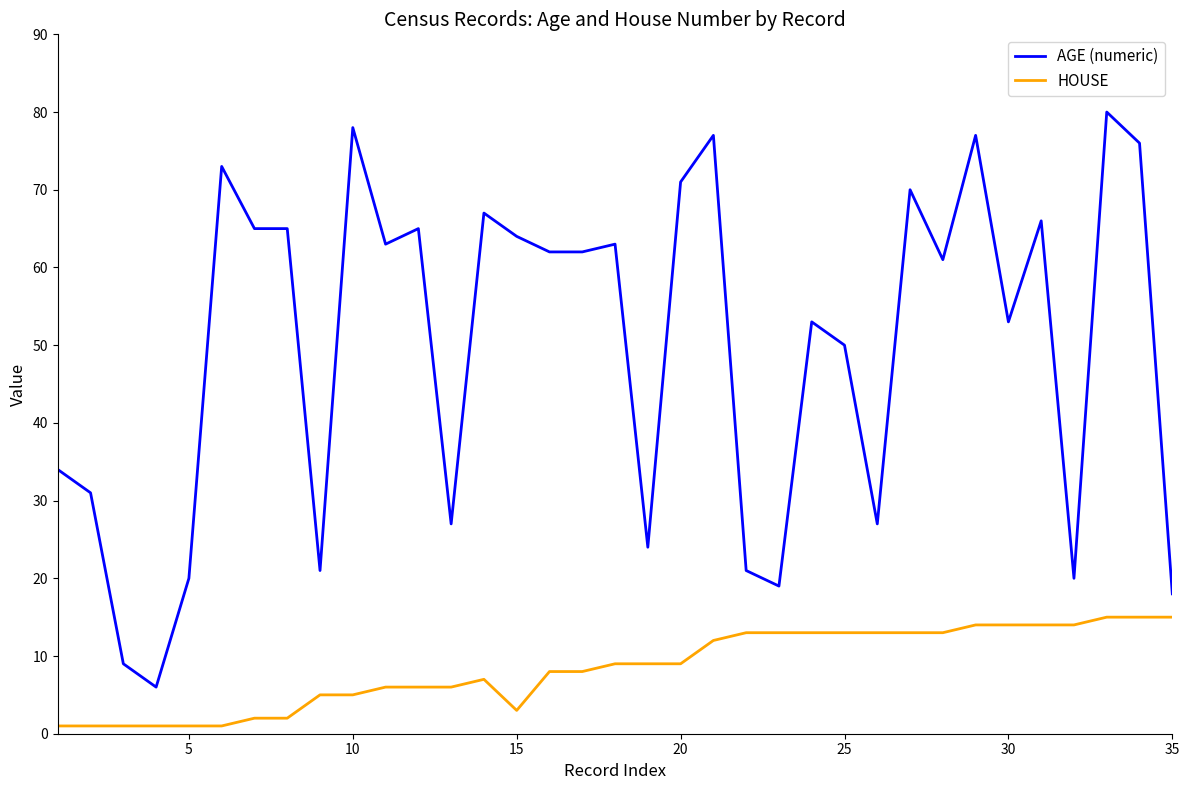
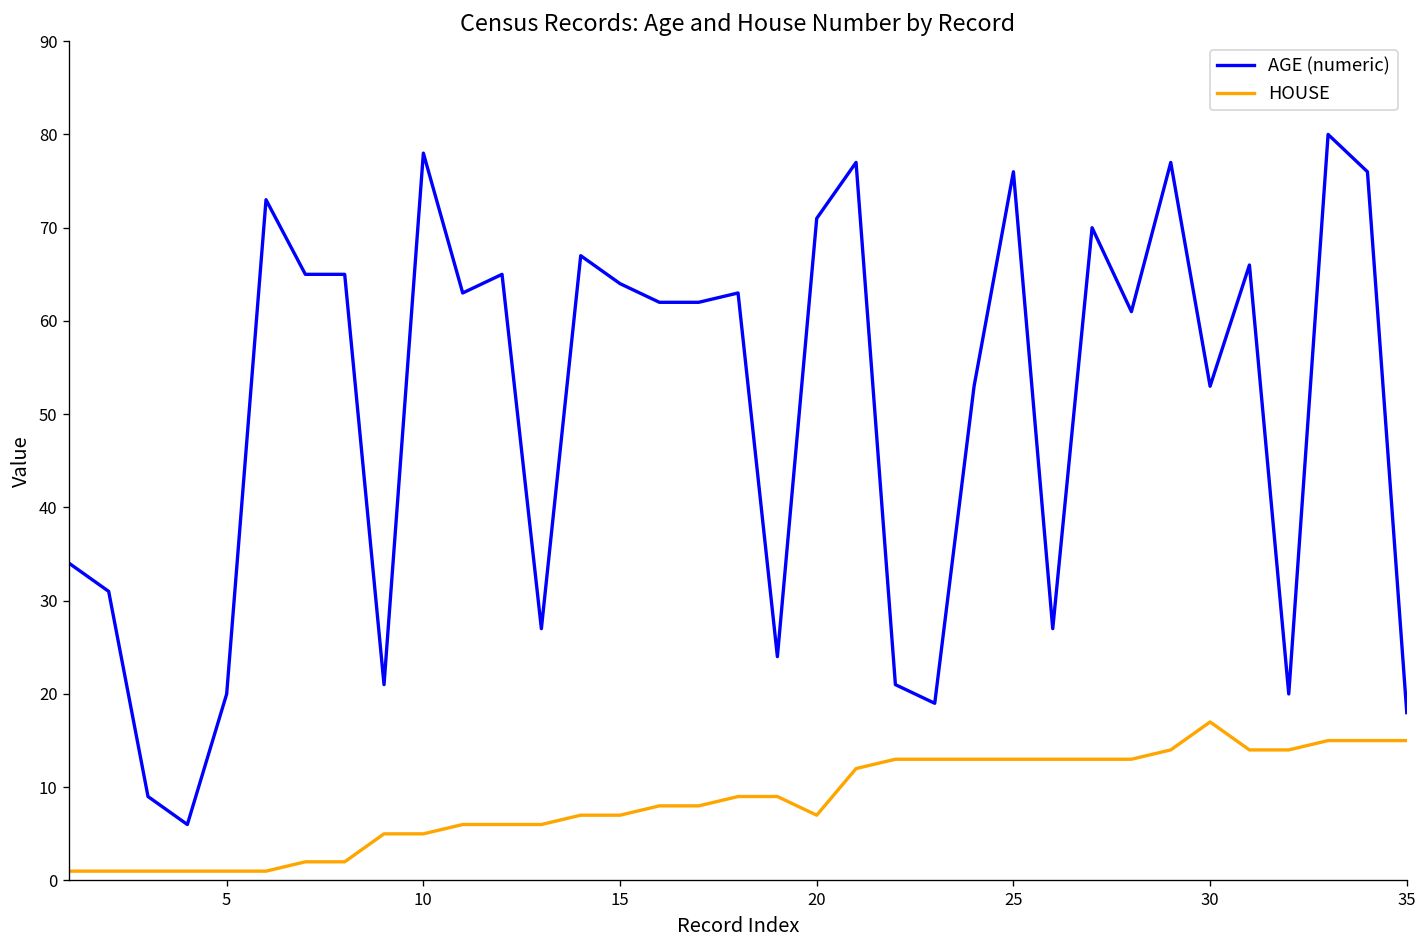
HOUSE, 15: 3 -> 7
HOUSE, 20: 9 -> 7
AGE (numeric), 25: 50 -> 76
HOUSE, 30: 14 -> 17
